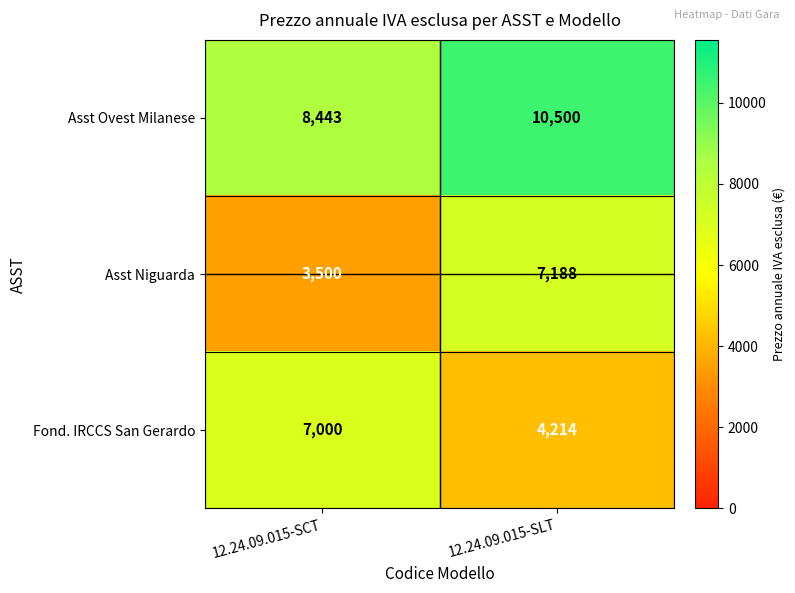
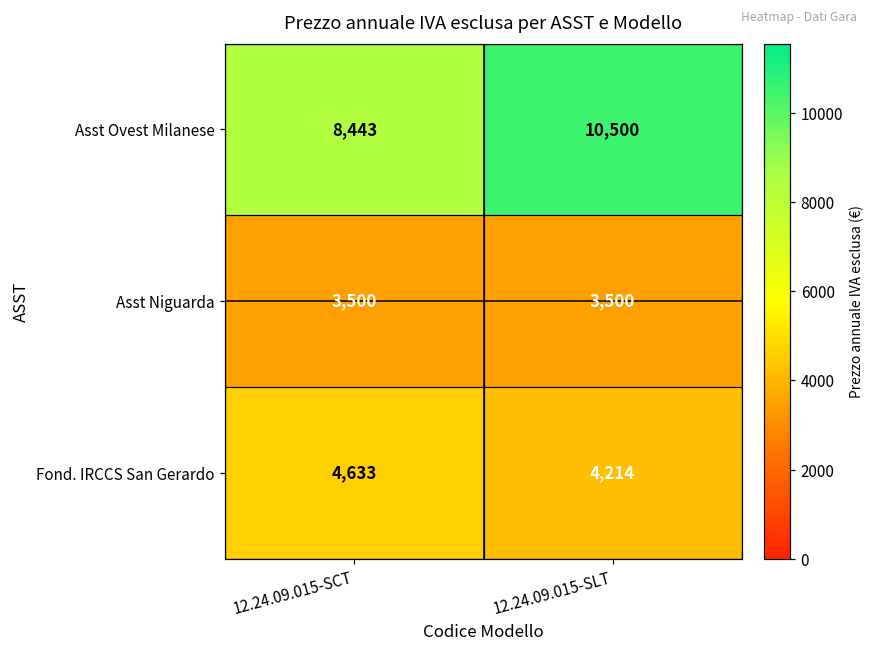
Asst Niguarda, 12.24.09.015-SLT: 7,188 -> 3,500
Fond. IRCCS San Gerardo, 12.24.09.015-SCT: 7,000 -> 4,633
